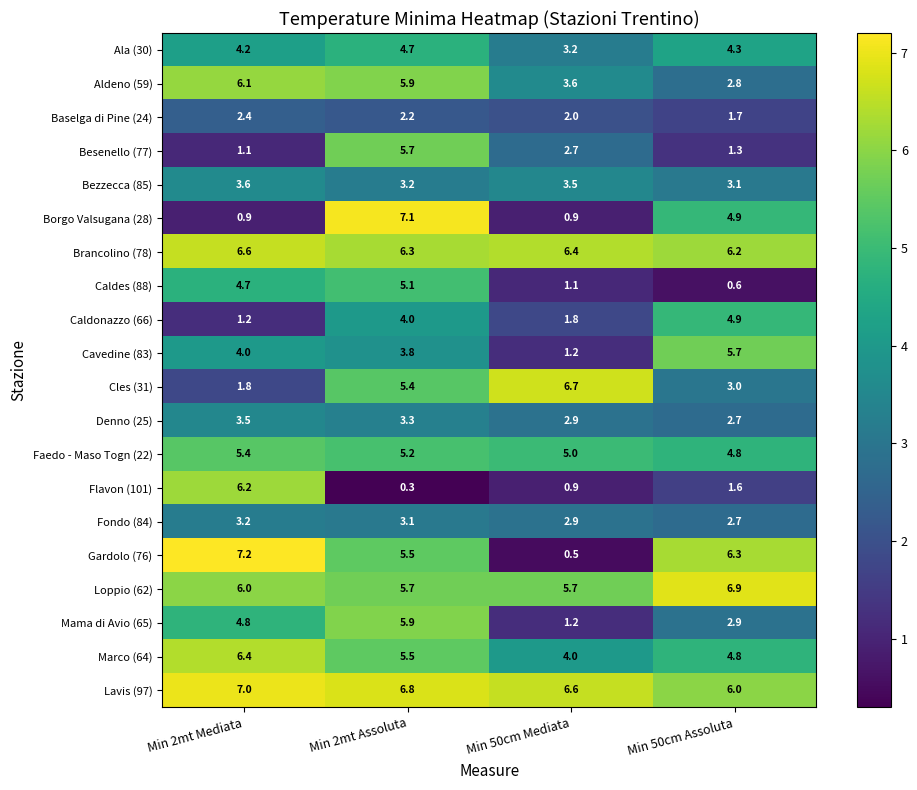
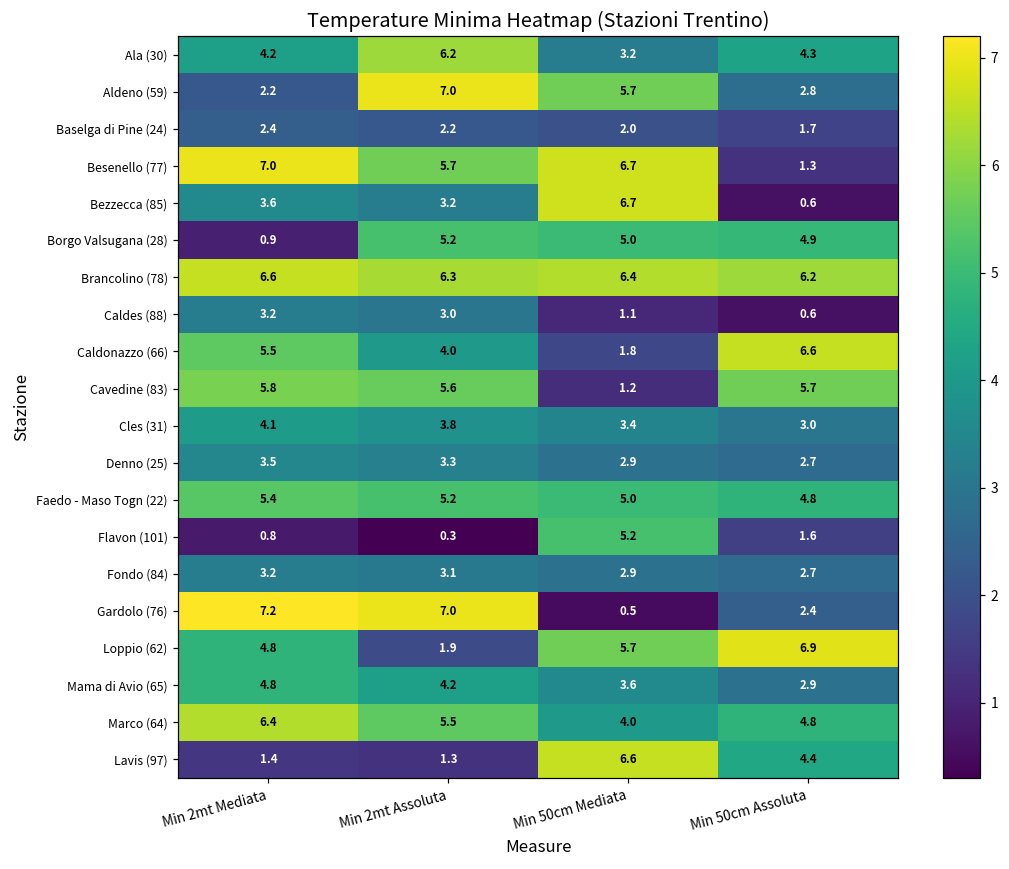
Ala (30), Min 2mt Assoluta: 4.7 -> 6.2
Aldeno (59), Min 2mt Mediata: 6.1 -> 2.2
Aldeno (59), Min 2mt Assoluta: 5.9 -> 7.0
Aldeno (59), Min 50cm Mediata: 3.6 -> 5.7
Besenello (77), Min 2mt Mediata: 1.1 -> 7.0
Besenello (77), Min 50cm Mediata: 2.7 -> 6.7
Bezzecca (85), Min 50cm Mediata: 3.5 -> 6.7
Bezzecca (85), Min 50cm Assoluta: 3.1 -> 0.6
Borgo Valsugana (28), Min 2mt Assoluta: 7.1 -> 5.2
Borgo Valsugana (28), Min 50cm Mediata: 0.9 -> 5.0
Caldes (88), Min 2mt Mediata: 4.7 -> 3.2
Caldes (88), Min 2mt Assoluta: 5.1 -> 3.0
Caldonazzo (66), Min 2mt Mediata: 1.2 -> 5.5
Caldonazzo (66), Min 50cm Assoluta: 4.9 -> 6.6
Cavedine (83), Min 2mt Mediata: 4.0 -> 5.8
Cavedine (83), Min 2mt Assoluta: 3.8 -> 5.6
Cles (31), Min 2mt Mediata: 1.8 -> 4.1
Cles (31), Min 2mt Assoluta: 5.4 -> 3.8
Cles (31), Min 50cm Mediata: 6.7 -> 3.4
Flavon (101), Min 2mt Mediata: 6.2 -> 0.8
Flavon (101), Min 50cm Mediata: 0.9 -> 5.2
Gardolo (76), Min 2mt Assoluta: 5.5 -> 7.0
Gardolo (76), Min 50cm Assoluta: 6.3 -> 2.4
Loppio (62), Min 2mt Mediata: 6.0 -> 4.8
Loppio (62), Min 2mt Assoluta: 5.7 -> 1.9
Mama di Avio (65), Min 2mt Assoluta: 5.9 -> 4.2
Mama di Avio (65), Min 50cm Mediata: 1.2 -> 3.6
Lavis (97), Min 2mt Mediata: 7.0 -> 1.4
Lavis (97), Min 2mt Assoluta: 6.8 -> 1.3
Lavis (97), Min 50cm Assoluta: 6.0 -> 4.4
